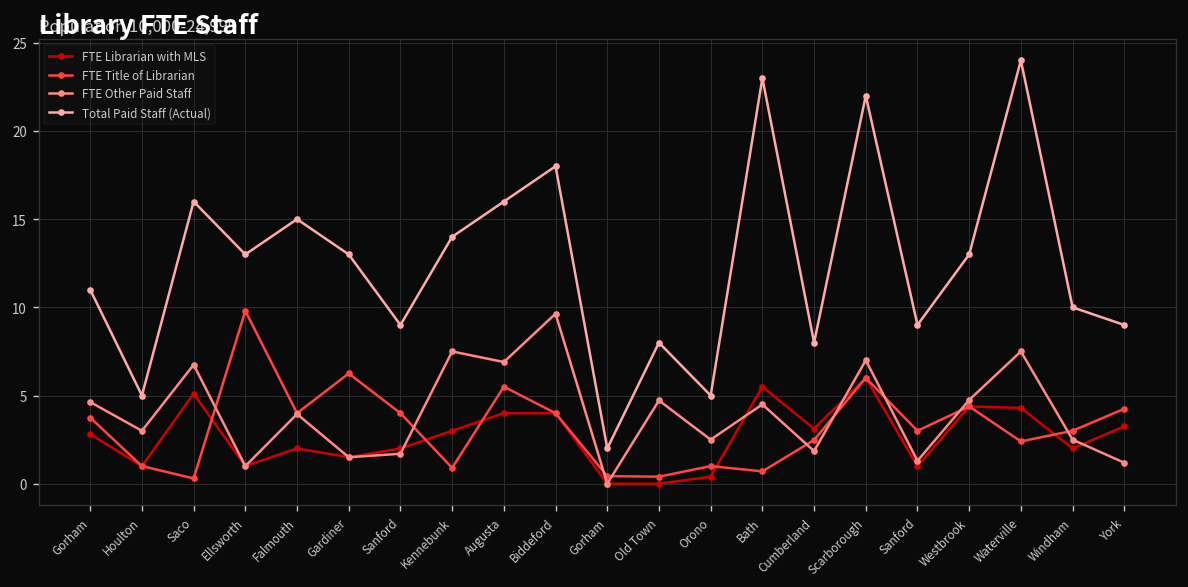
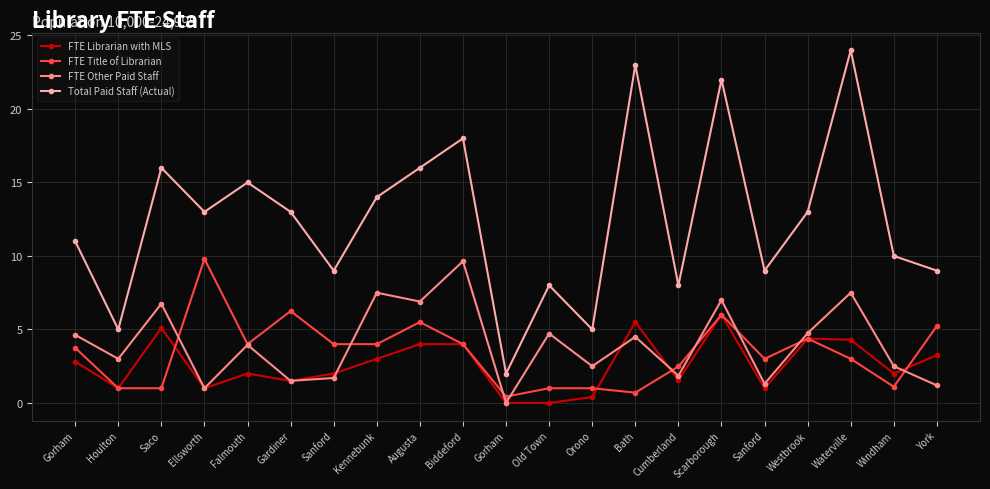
FTE Title of Librarian, Saco: 0.3 -> 1.0
FTE Title of Librarian, Kennebunk: 0.9 -> 4.0
FTE Title of Librarian, Old Town: 0.4 -> 1.0
FTE Librarian with MLS, Cumberland: 3.1 -> 1.6
FTE Title of Librarian, Waterville: 2.4 -> 3.0
FTE Title of Librarian, Windham: 3.0 -> 1.1
FTE Title of Librarian, York: 4.3 -> 5.2
